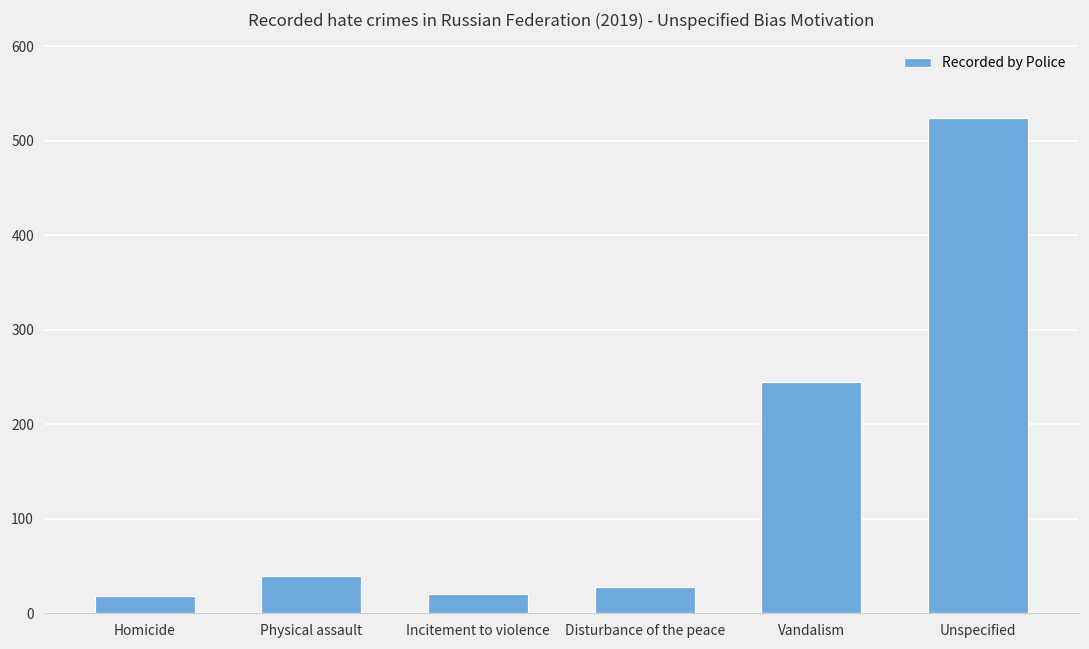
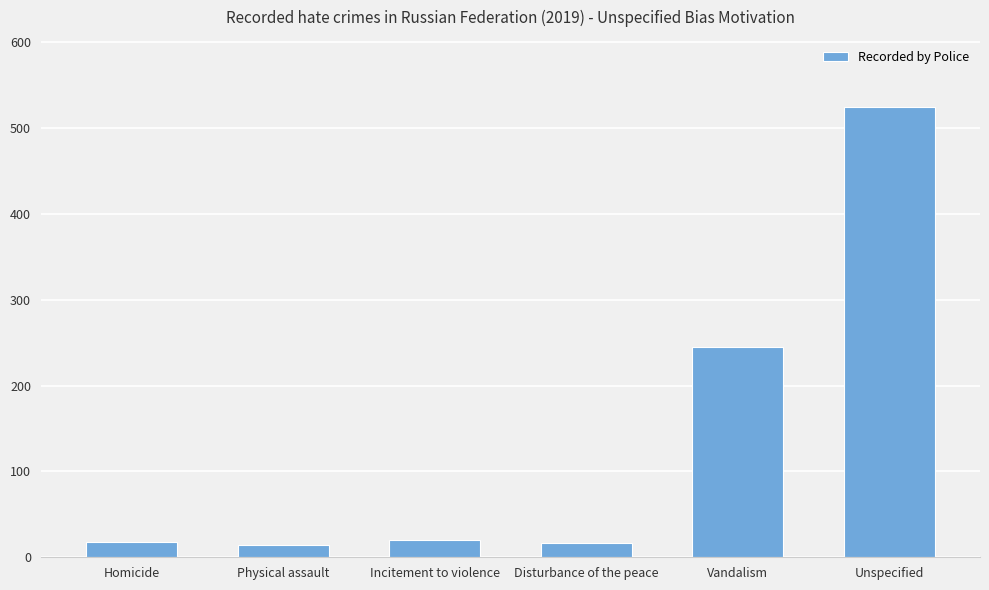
Physical assault: 40 -> 10
Disturbance of the peace: 30 -> 20
